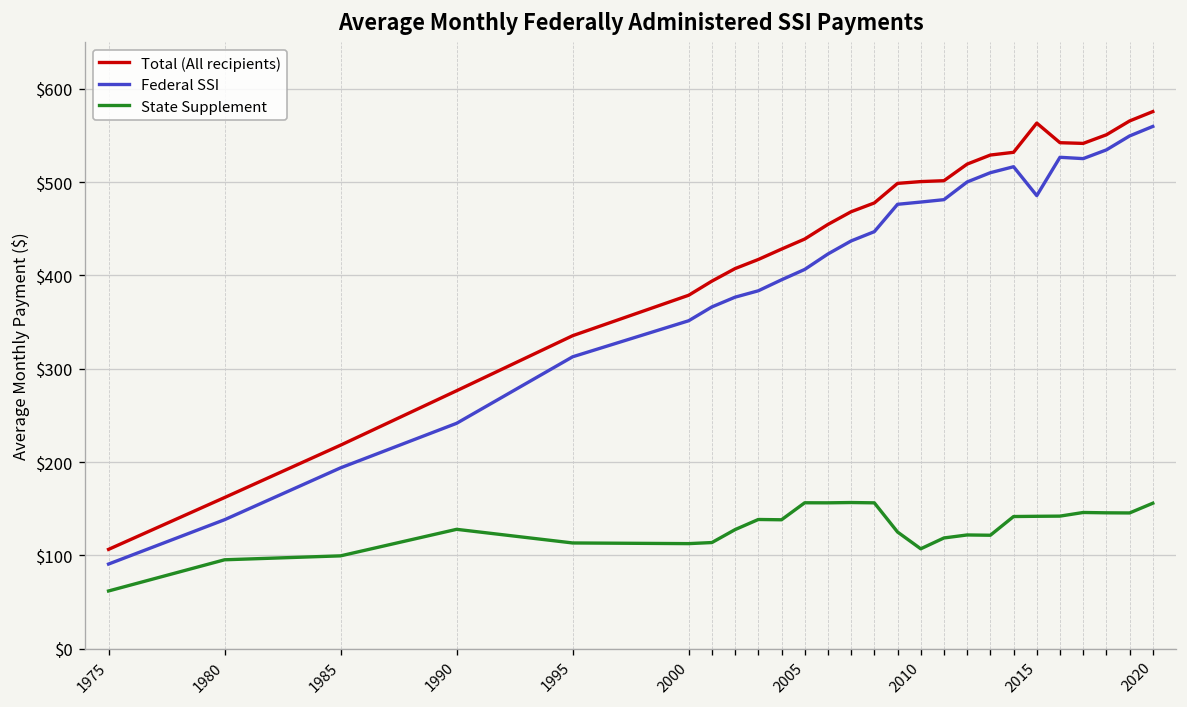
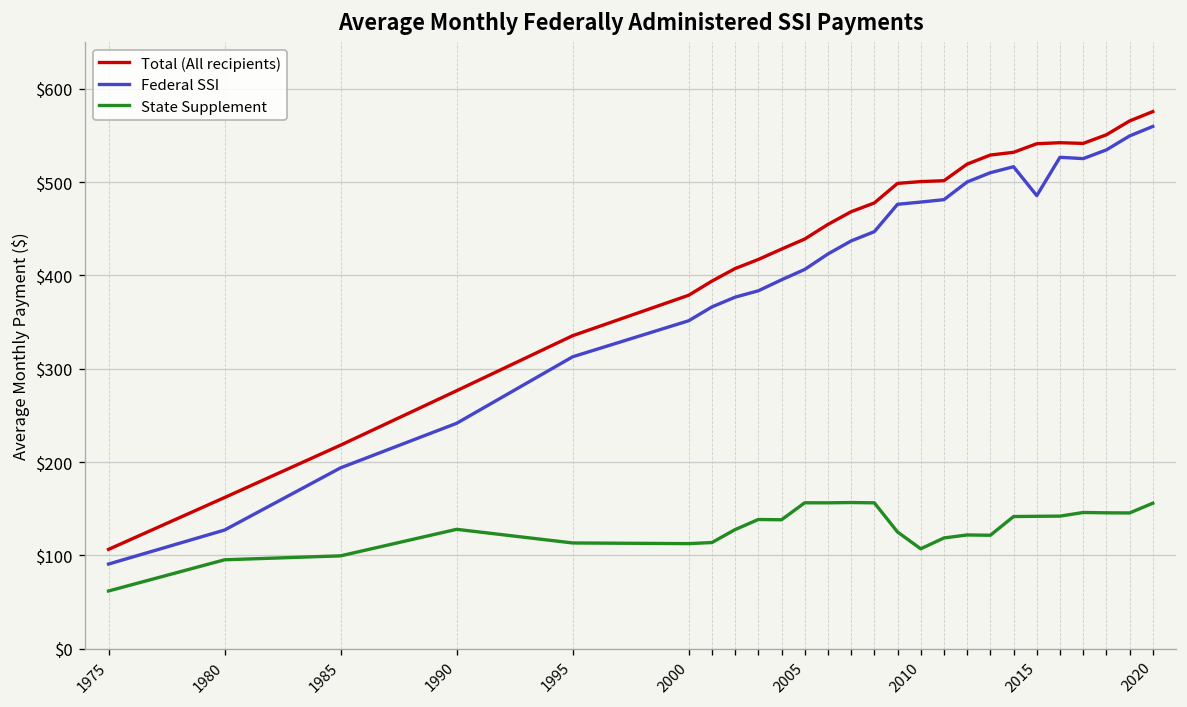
Federal SSI, 1980: $140 -> $130
Total (All recipients), 2015: $560 -> $540
